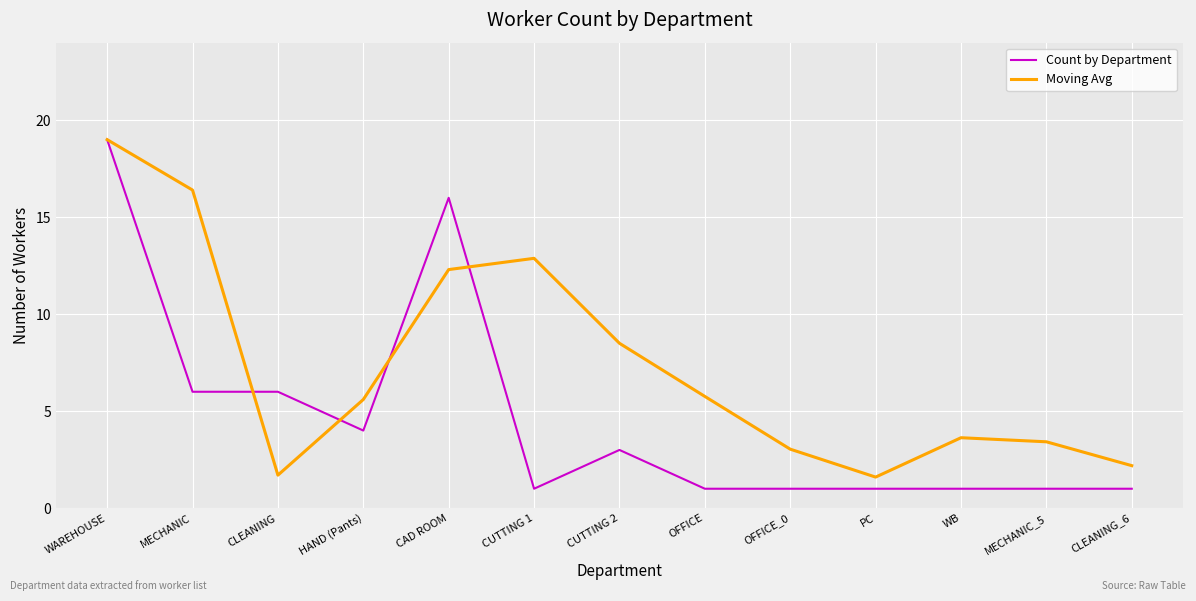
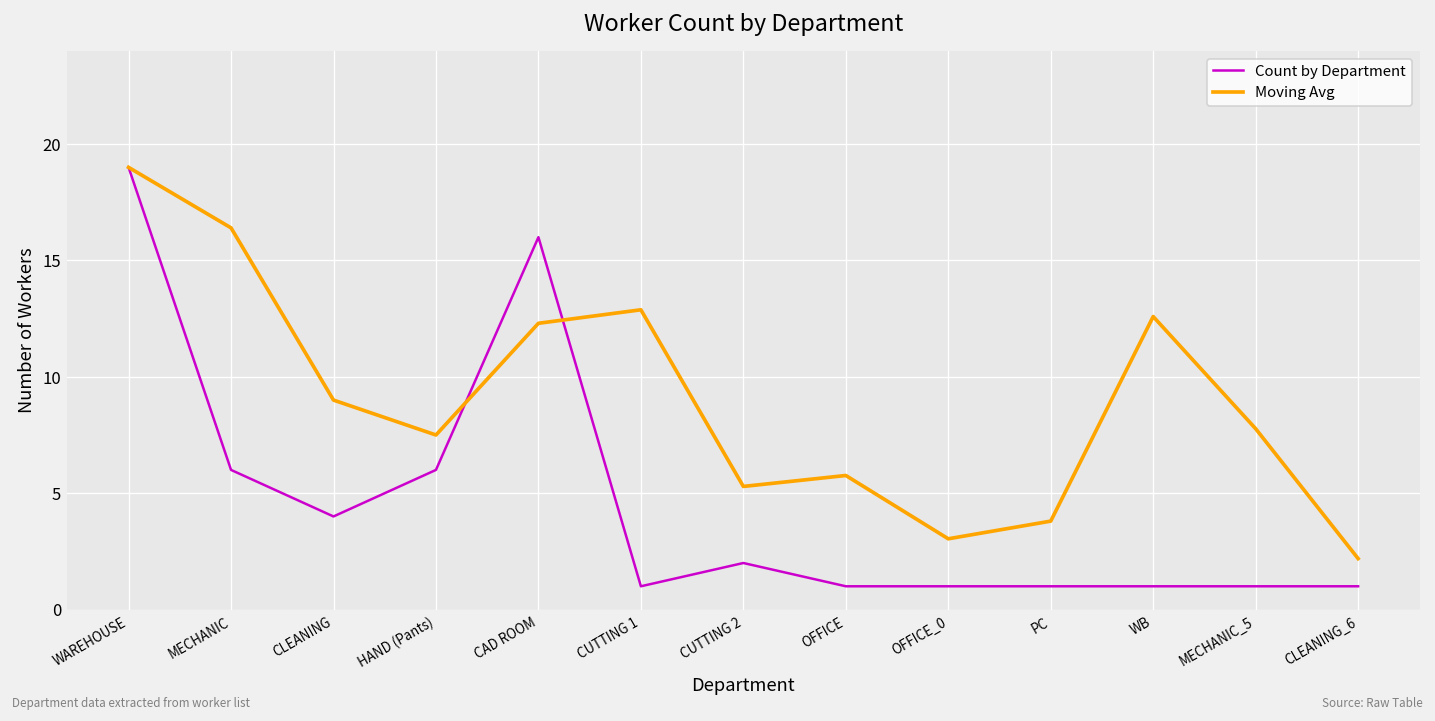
Count by Department, CLEANING: 6 -> 4
Moving Avg, CLEANING: 1.7 -> 9.0
Count by Department, HAND (Pants): 4 -> 6
Moving Avg, HAND (Pants): 5.6 -> 7.5
Count by Department, CUTTING 2: 3 -> 2
Moving Avg, CUTTING 2: 8.5 -> 5.3
Moving Avg, PC: 1.6 -> 3.8
Moving Avg, WB: 3.6 -> 12.6
Moving Avg, MECHANIC_5: 3.4 -> 7.8
